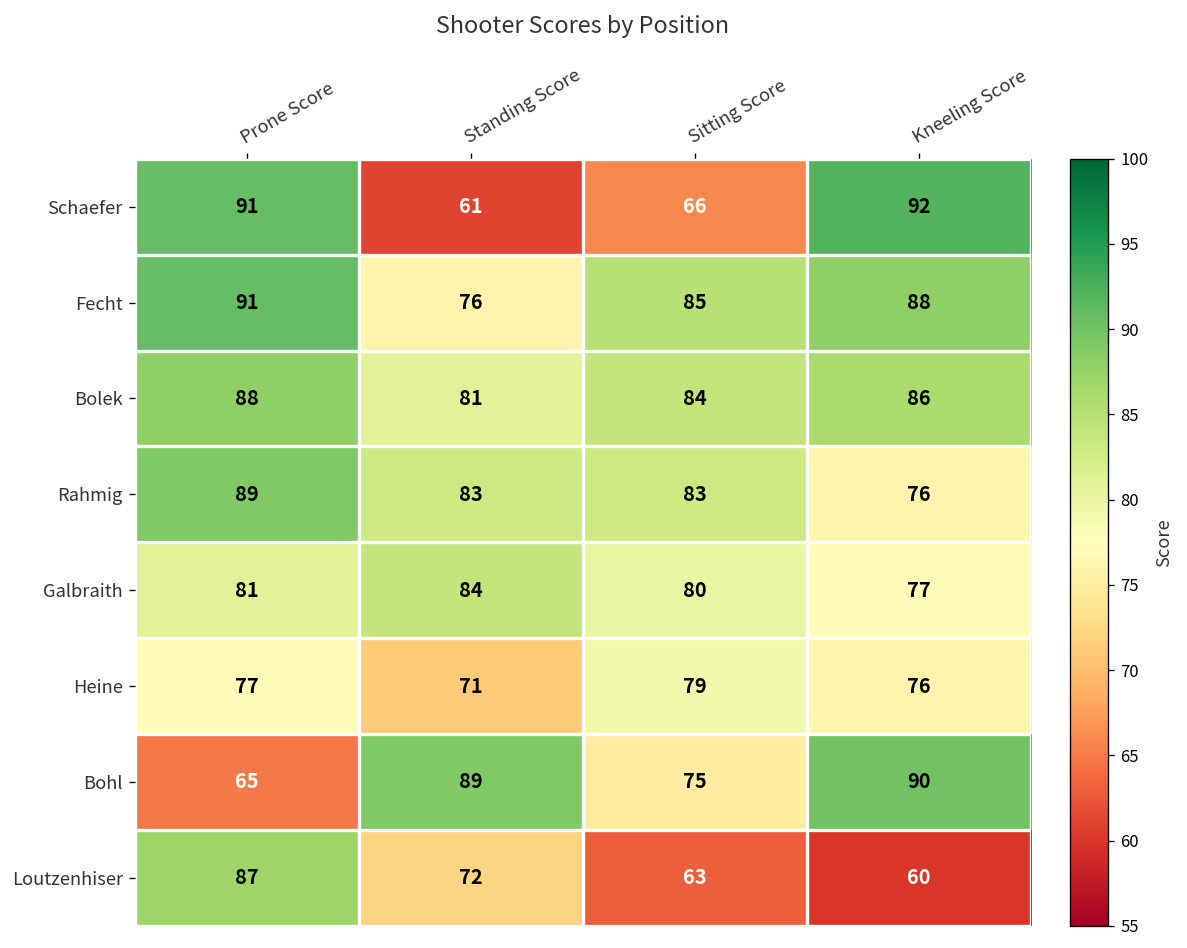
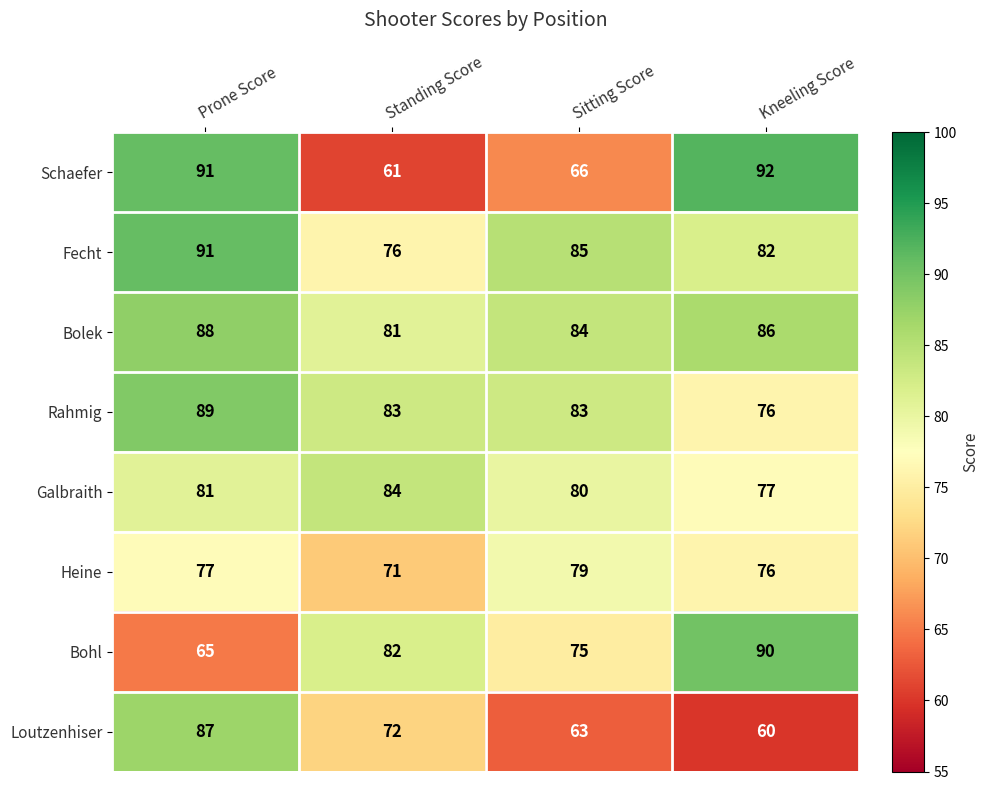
Fecht, Kneeling Score: 88 -> 82
Bohl, Standing Score: 89 -> 82
